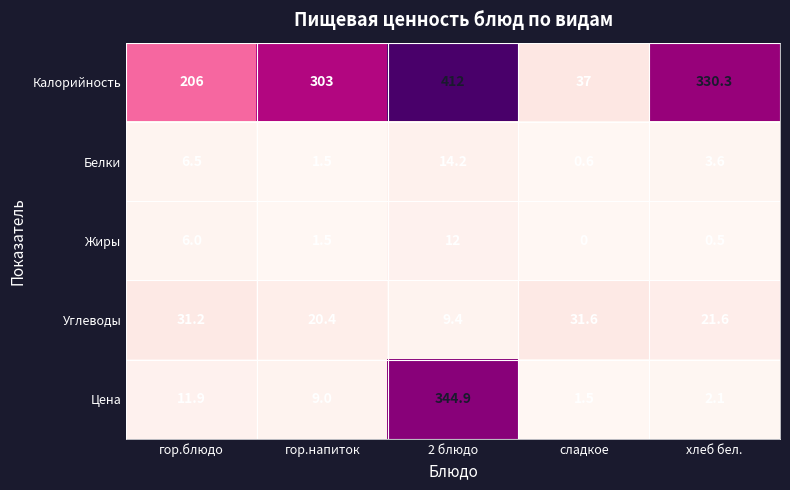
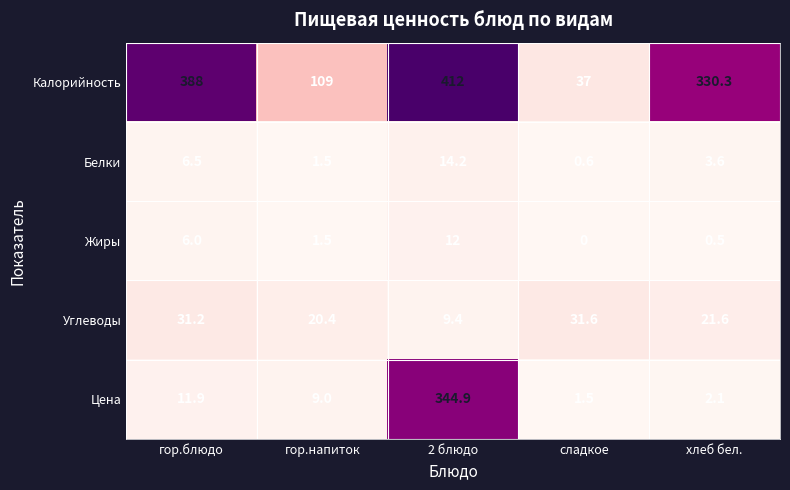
Калорийность, гор.блюдо: 206 -> 388
Калорийность, гор.напиток: 303 -> 109
